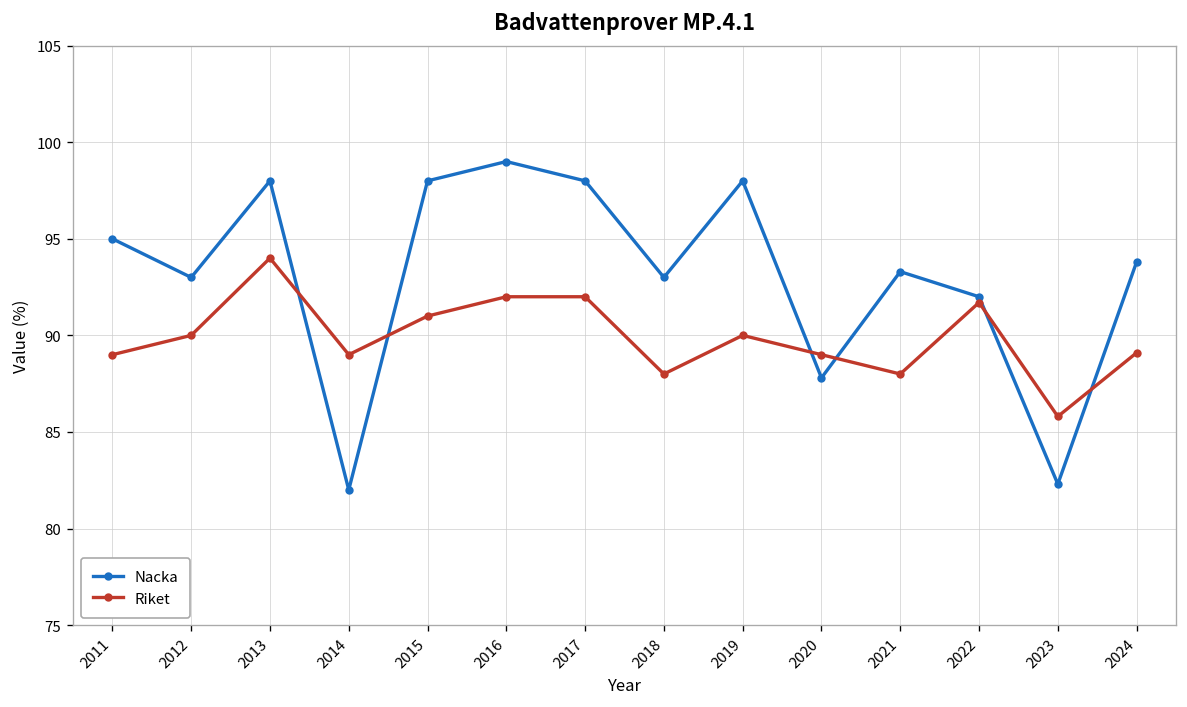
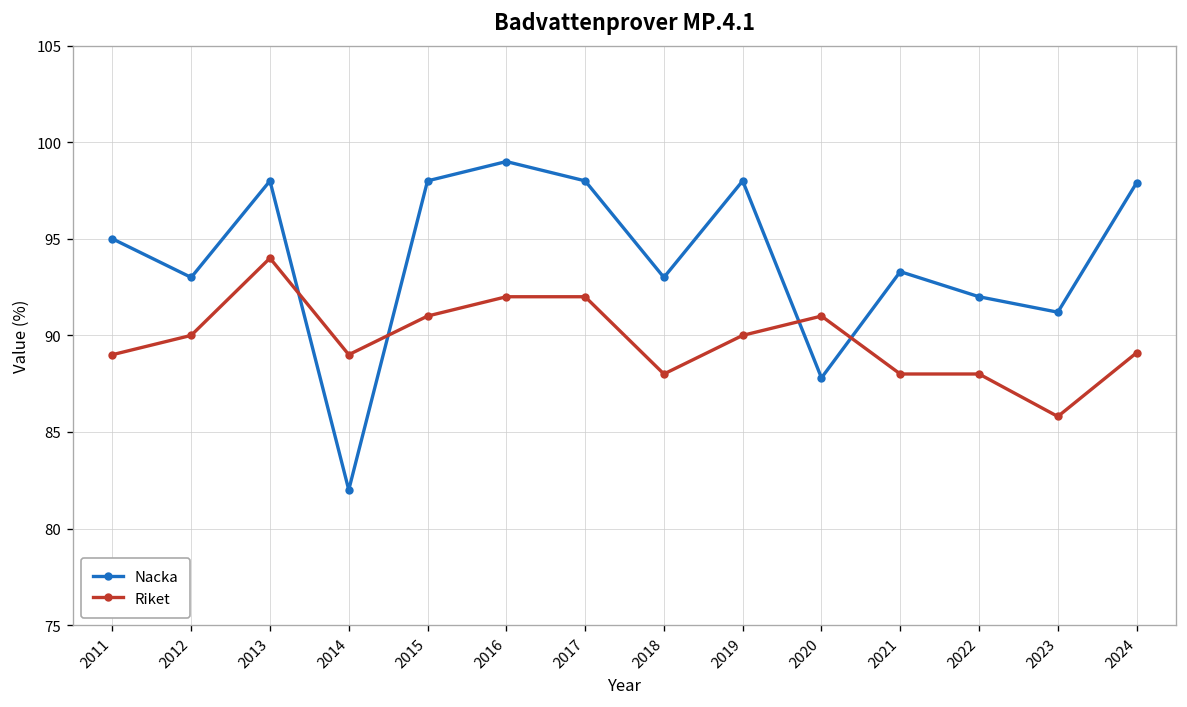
Riket, 2020: 89 -> 91
Riket, 2022: 91.7 -> 88.0
Nacka, 2023: 82.3 -> 91.2
Nacka, 2024: 93.8 -> 97.9
